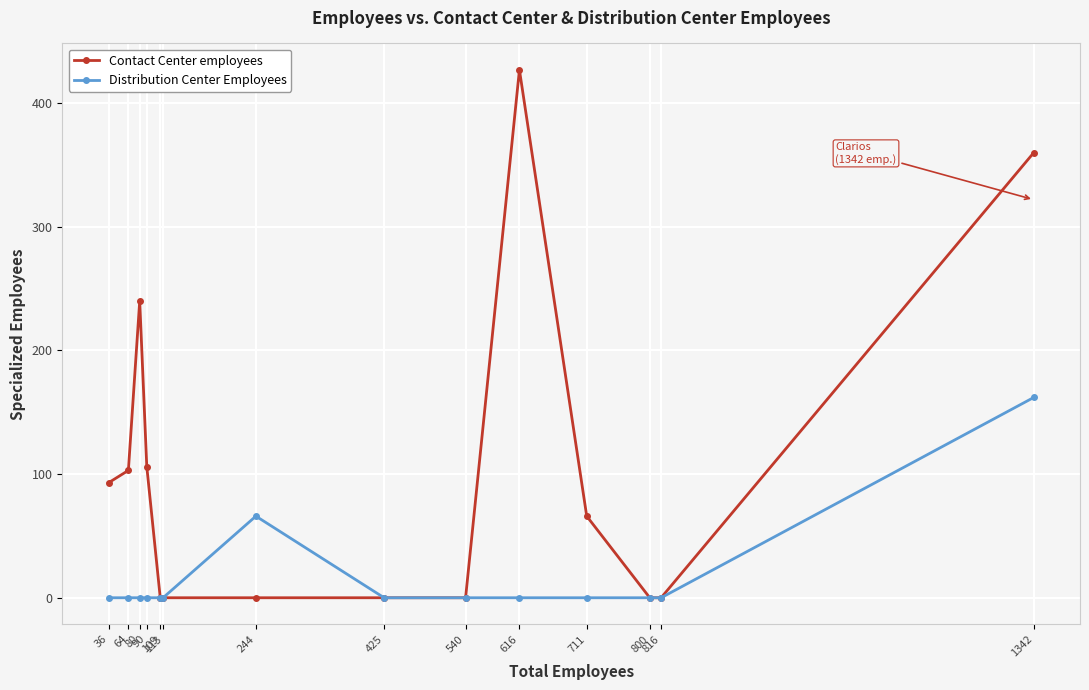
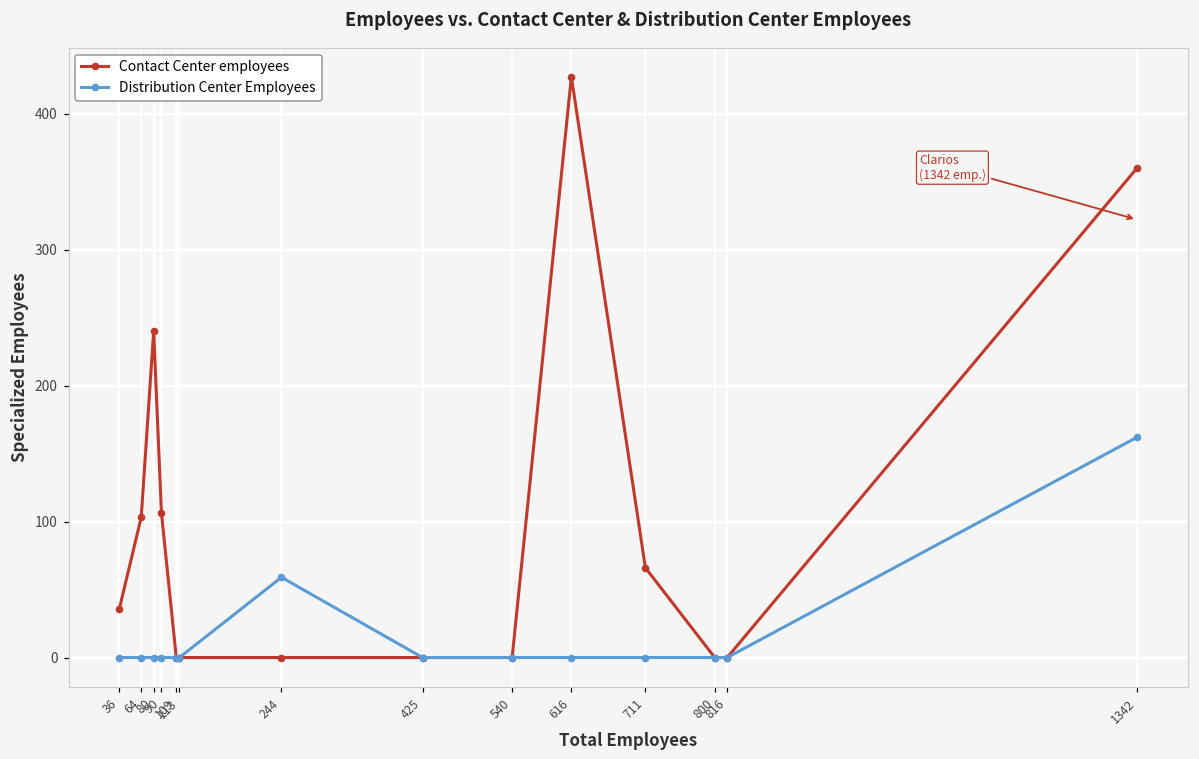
Contact Center employees, 36: 93 -> 36
Distribution Center Employees, 244: 66 -> 59
